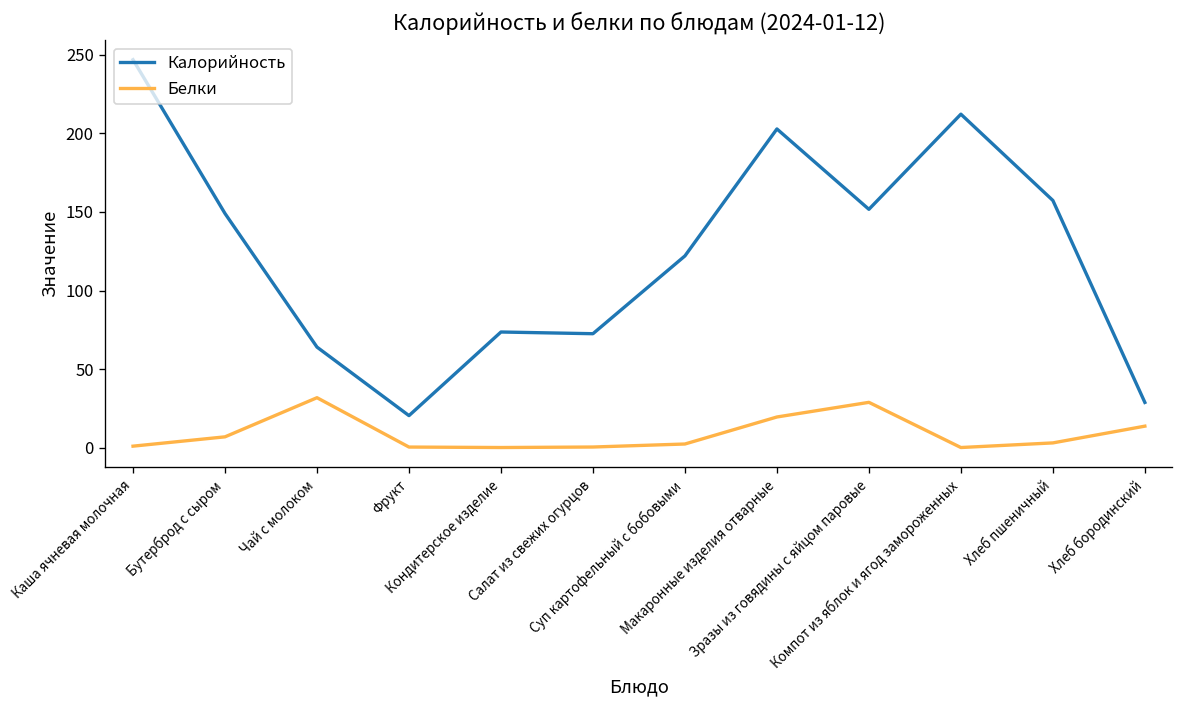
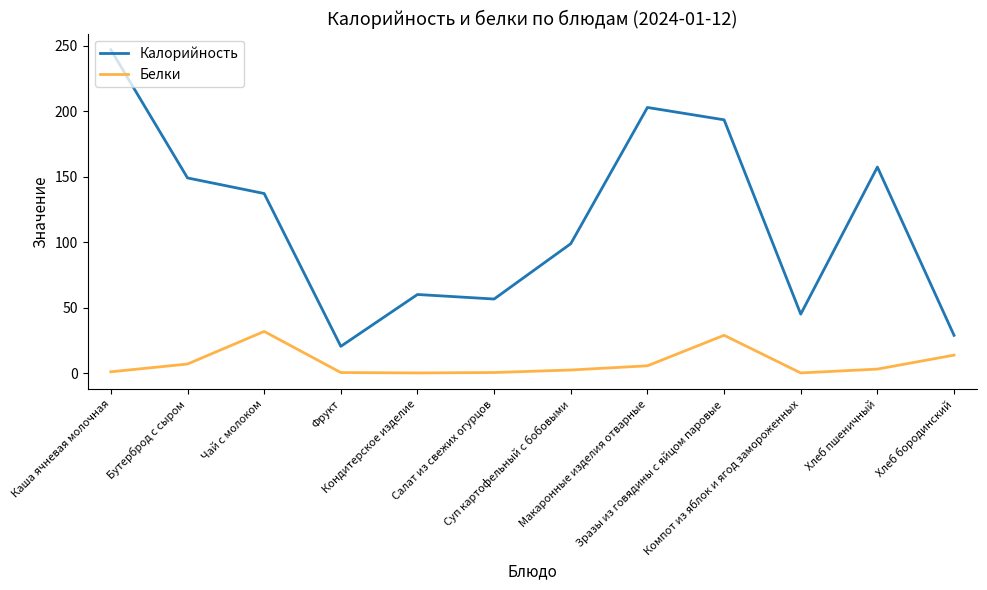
Калорийность, Чай с молоком: 64 -> 137
Калорийность, Кондитерское изделие: 74 -> 60
Калорийность, Салат из свежих огурцов: 73 -> 57
Калорийность, Суп картофельный с бобовыми: 122 -> 99
Белки, Макаронные изделия отварные: 20 -> 6
Калорийность, Зразы из говядины с яйцом паровые: 152 -> 193
Калорийность, Компот из яблок и ягод замороженных: 212 -> 45
